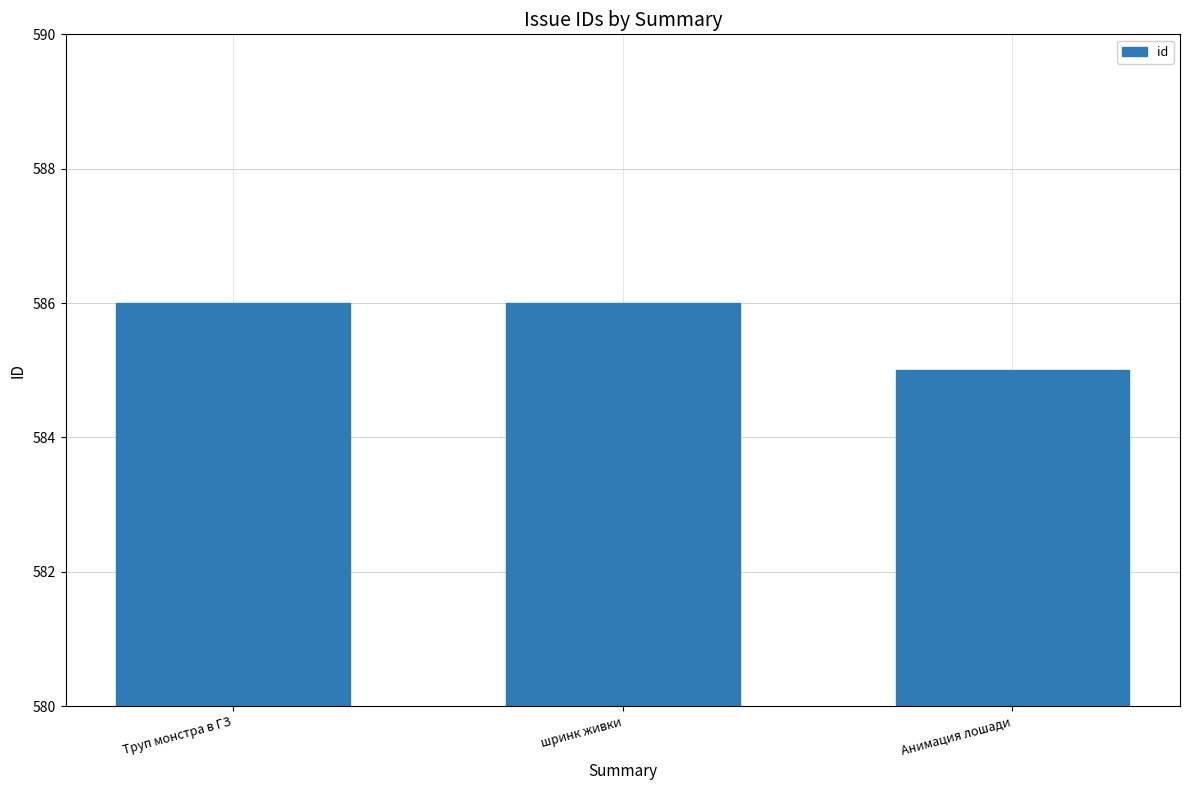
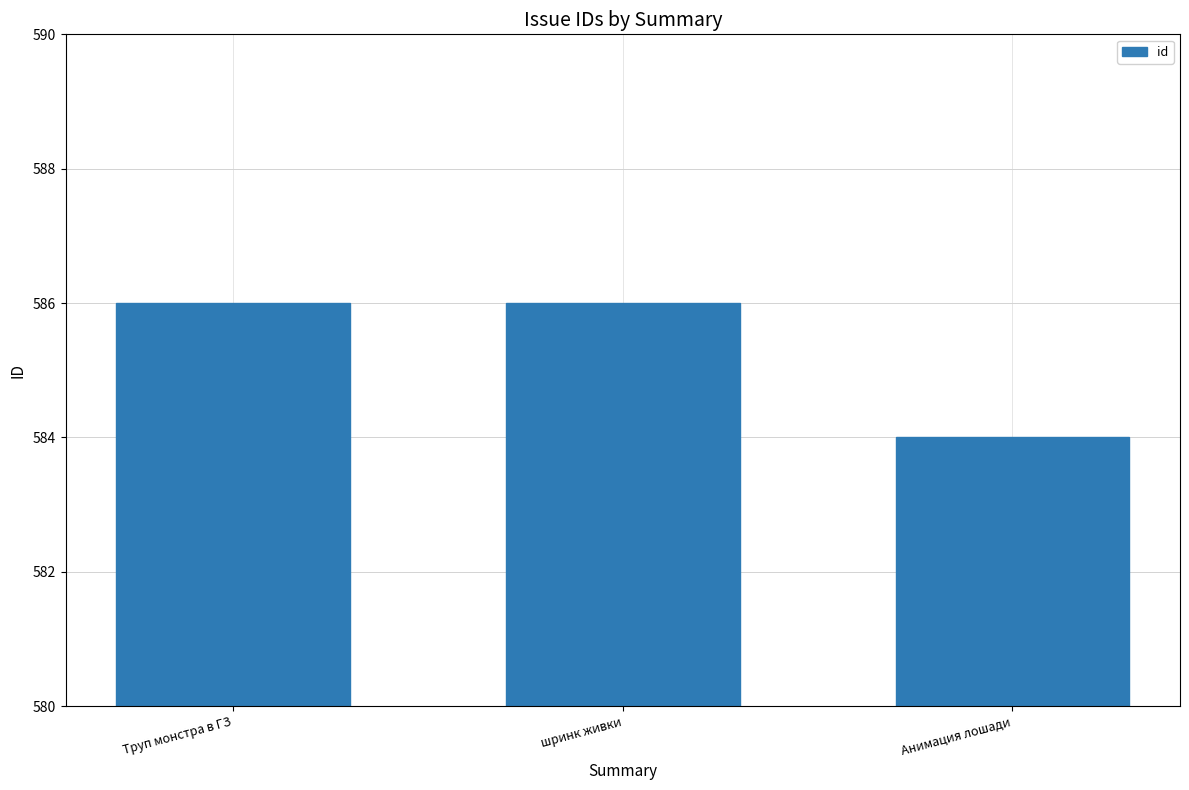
Анимация лошади: 585 -> 584
